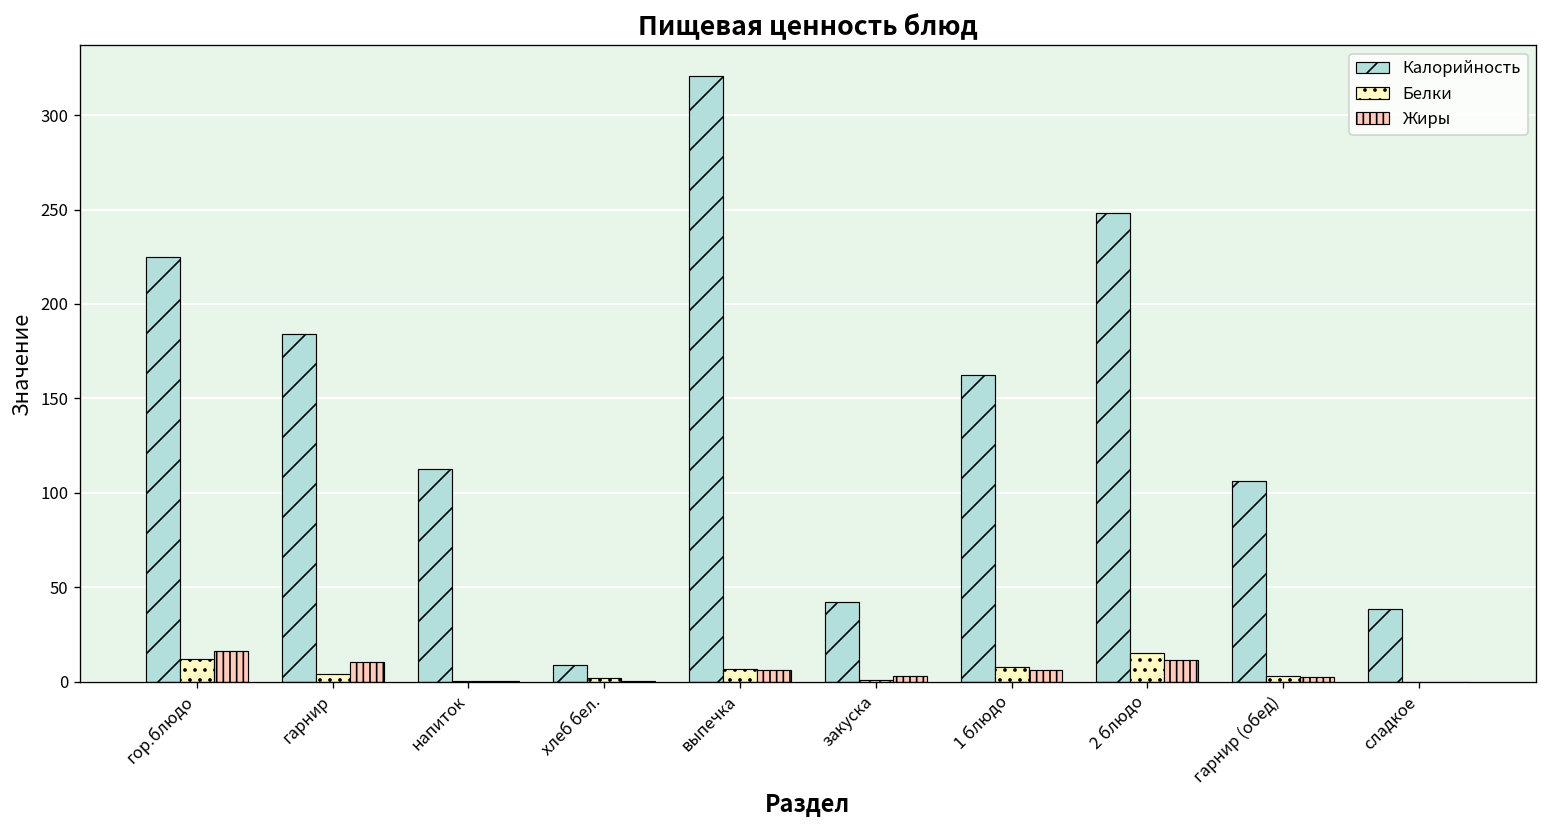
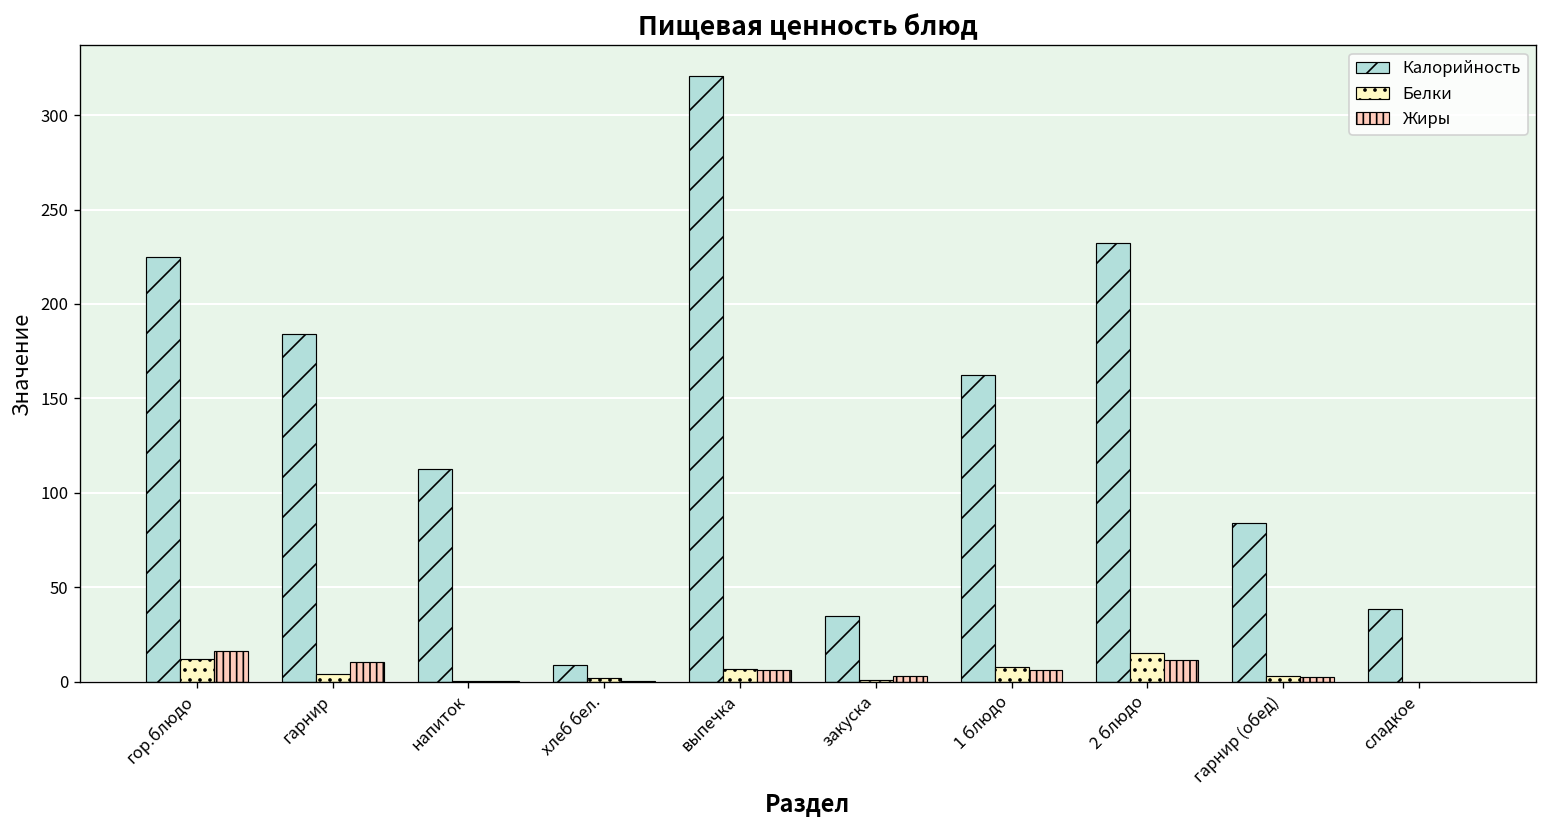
Калорийность, закуска: 42 -> 35
Калорийность, 2 блюдо: 248 -> 232
Калорийность, гарнир (обед): 106 -> 84
